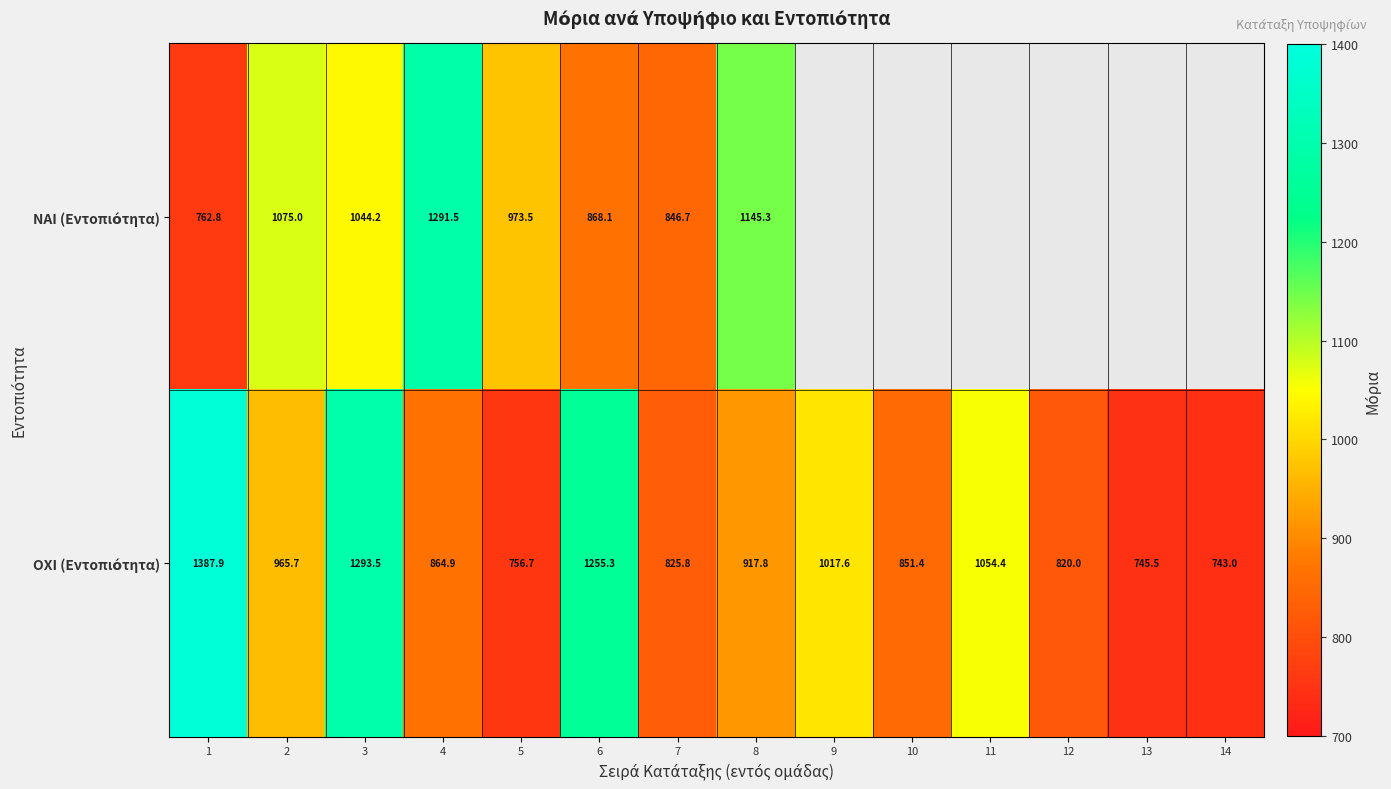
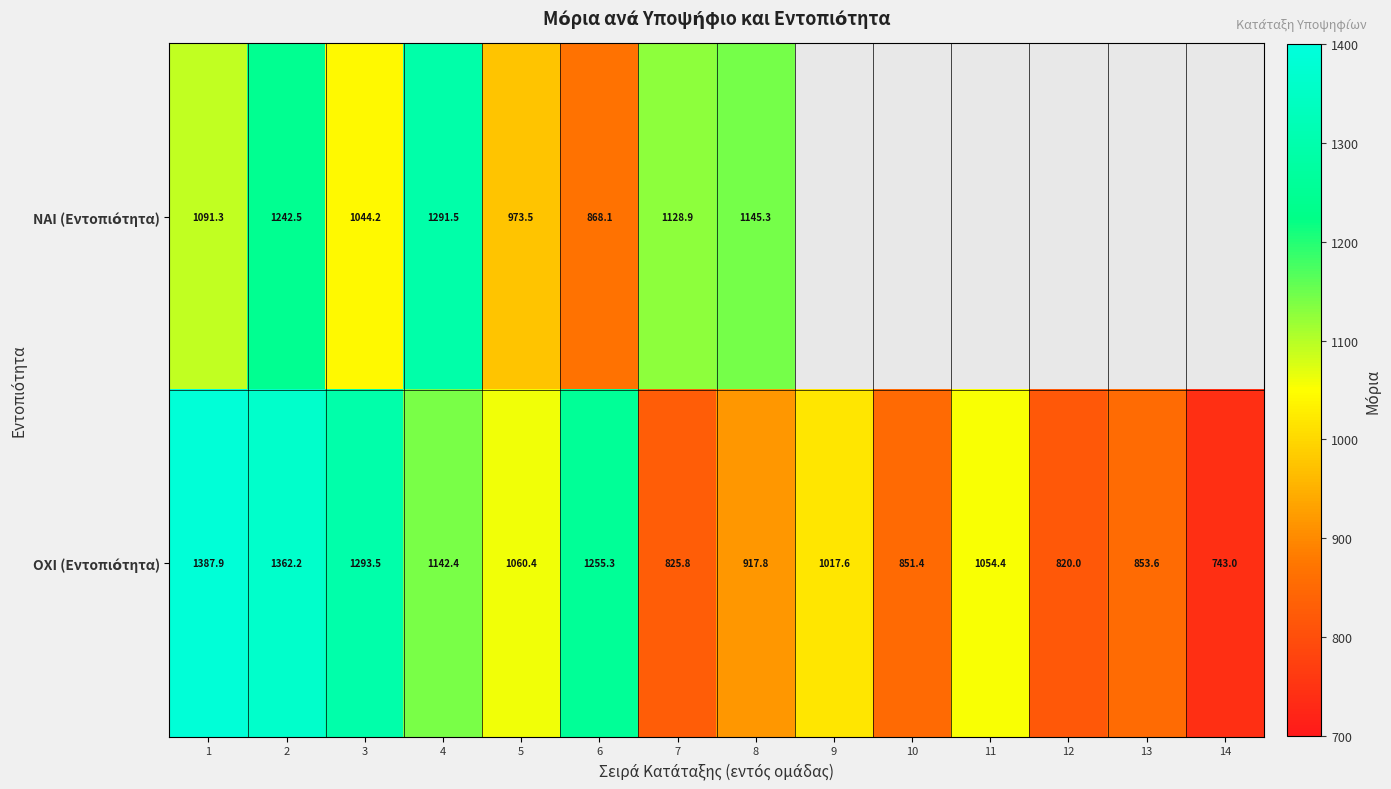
ΝΑΙ (Εντοπιότητα), 1: 762.8 -> 1091.3
ΝΑΙ (Εντοπιότητα), 2: 1075.0 -> 1242.5
ΝΑΙ (Εντοπιότητα), 7: 846.7 -> 1128.9
ΟΧΙ (Εντοπιότητα), 2: 965.7 -> 1362.2
ΟΧΙ (Εντοπιότητα), 4: 864.9 -> 1142.4
ΟΧΙ (Εντοπιότητα), 5: 756.7 -> 1060.4
ΟΧΙ (Εντοπιότητα), 13: 745.5 -> 853.6
